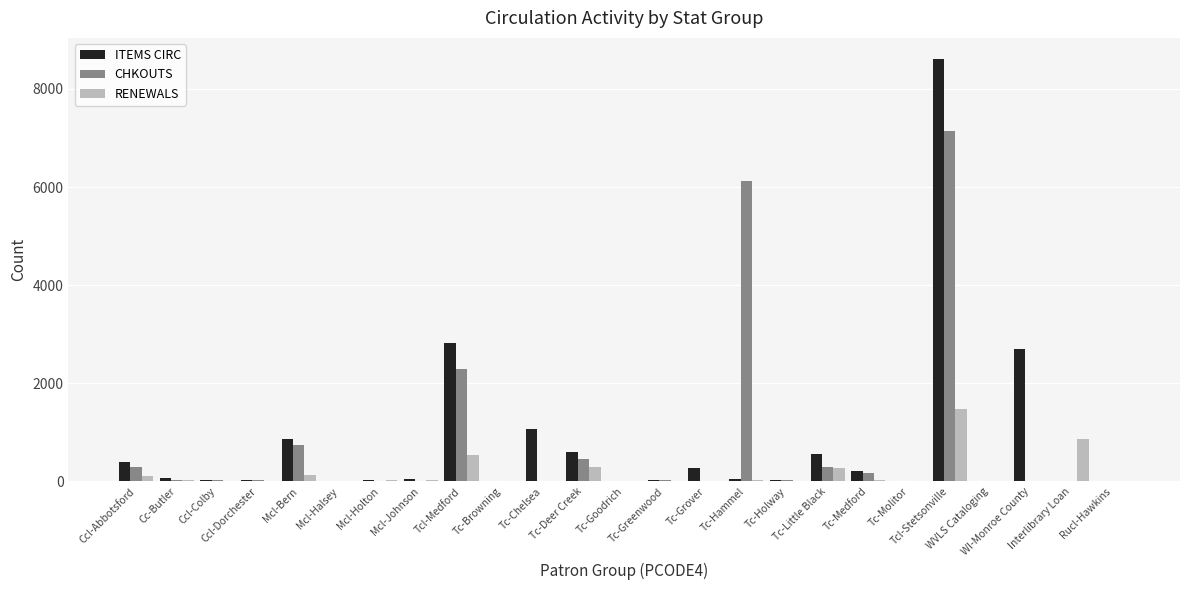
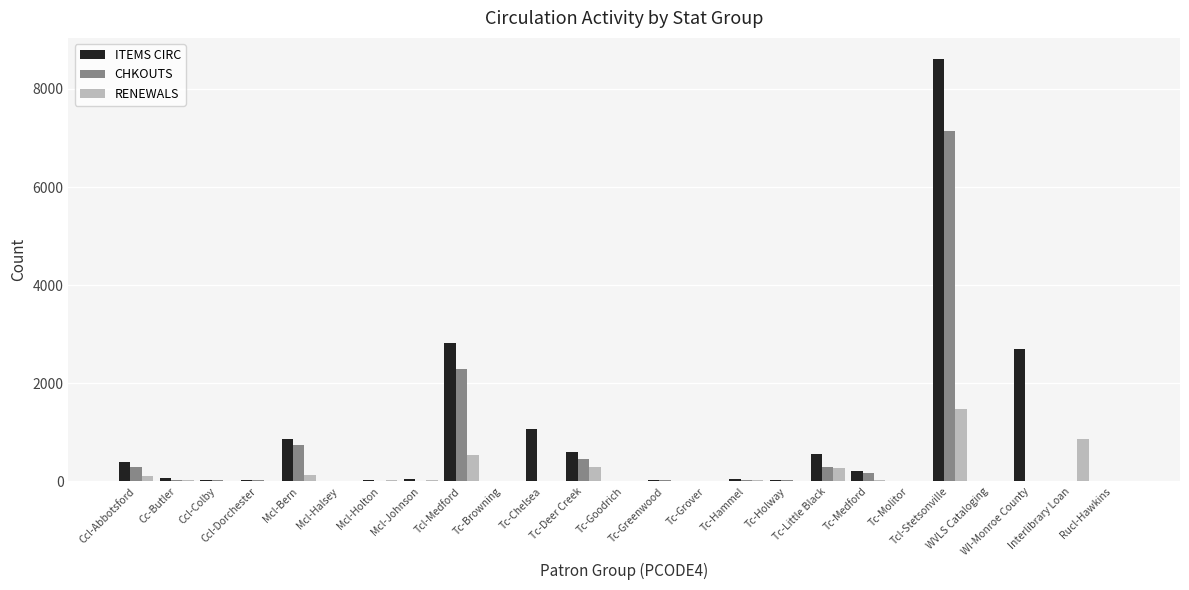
ITEMS CIRC, Tc-Grover: 300 -> 0
CHKOUTS, Tc-Hammel: 6100 -> 0
